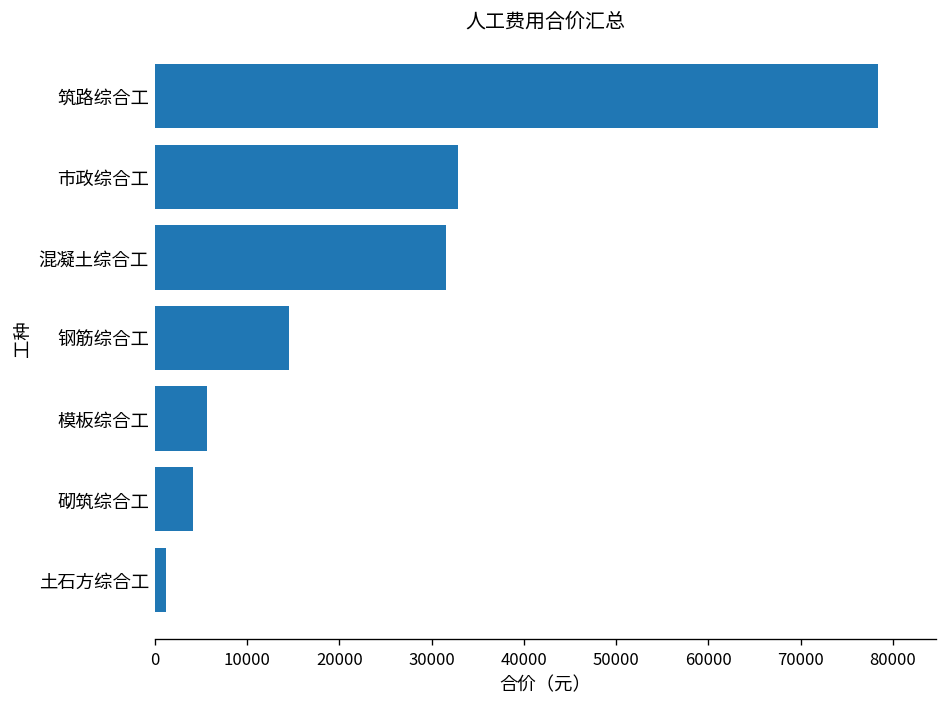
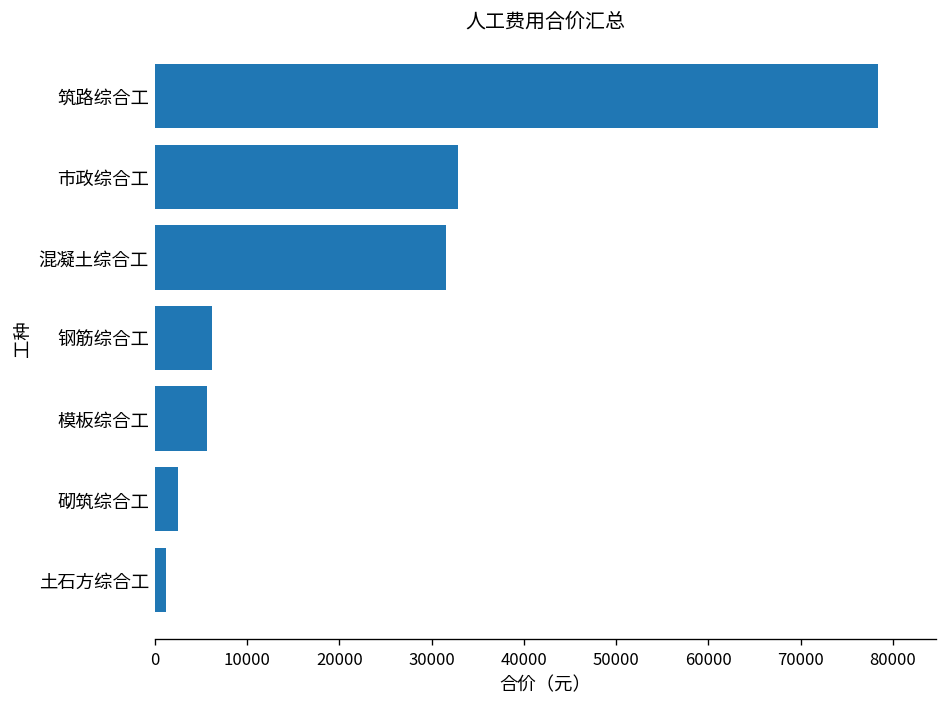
钢筋综合工: 15000 -> 6000
砌筑综合工: 4000 -> 2000
